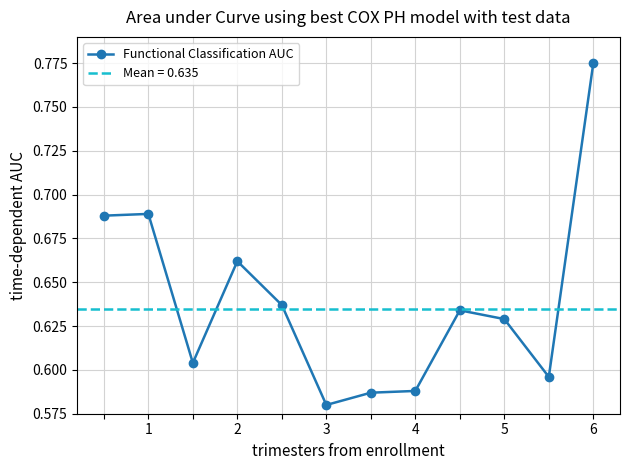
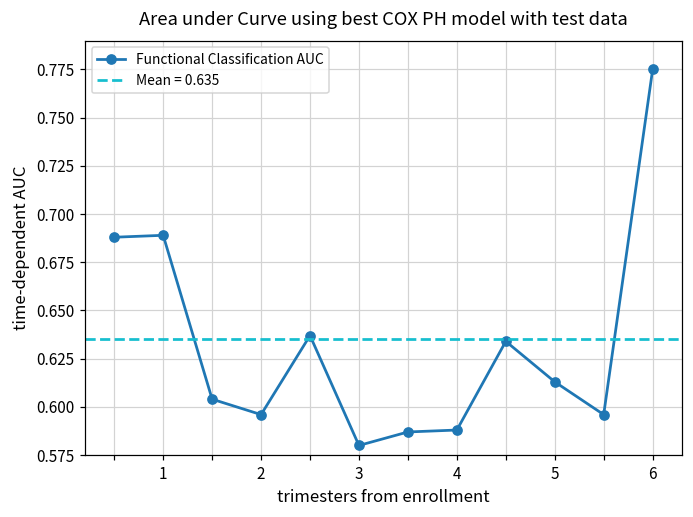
2: 0.662 -> 0.596
5: 0.629 -> 0.613
